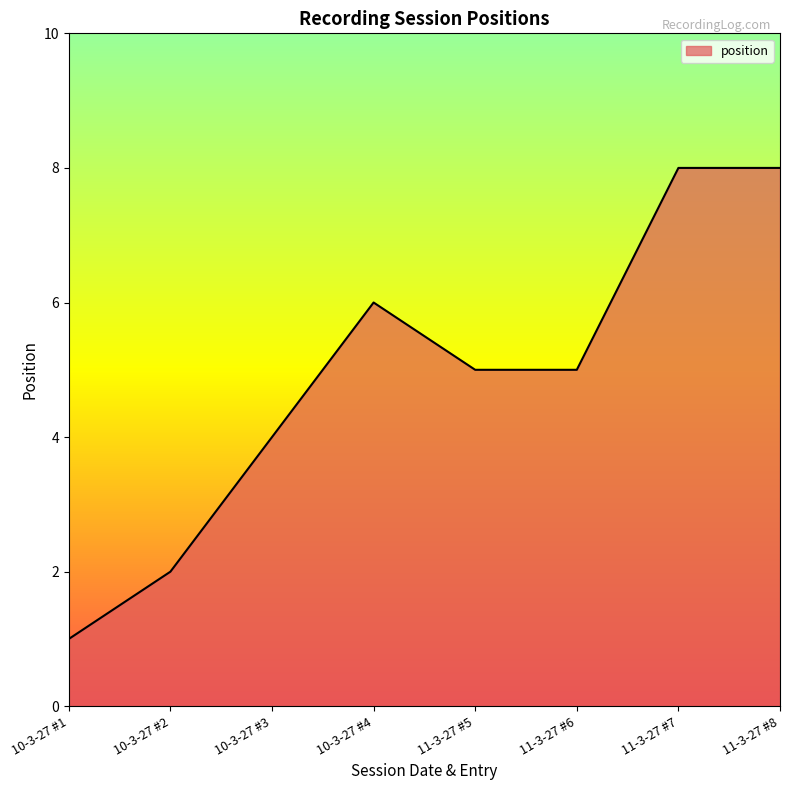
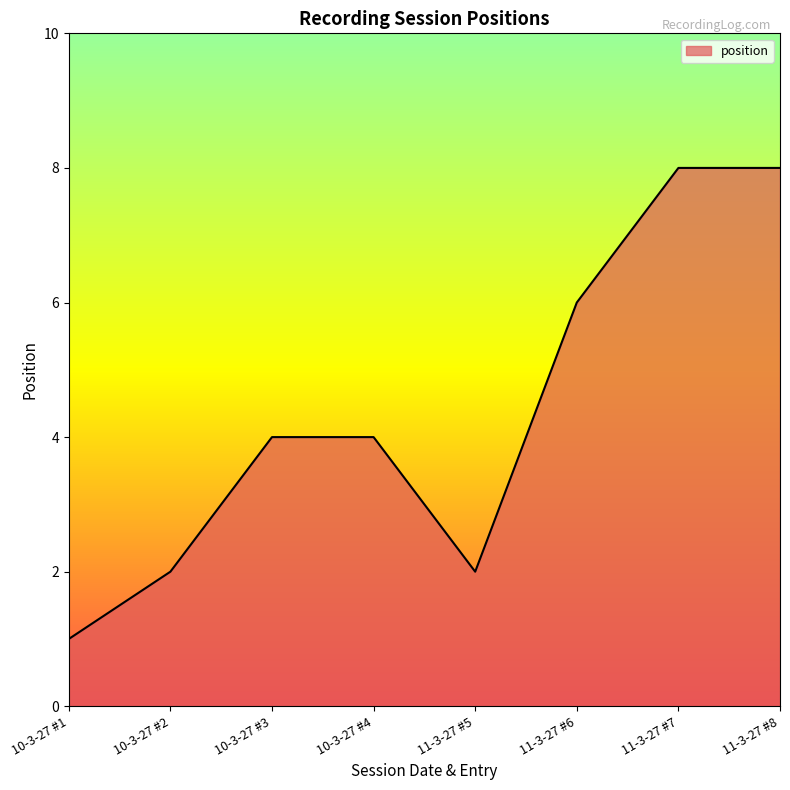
10-3-27 #4: 6 -> 4
11-3-27 #5: 5 -> 2
11-3-27 #6: 5 -> 6
